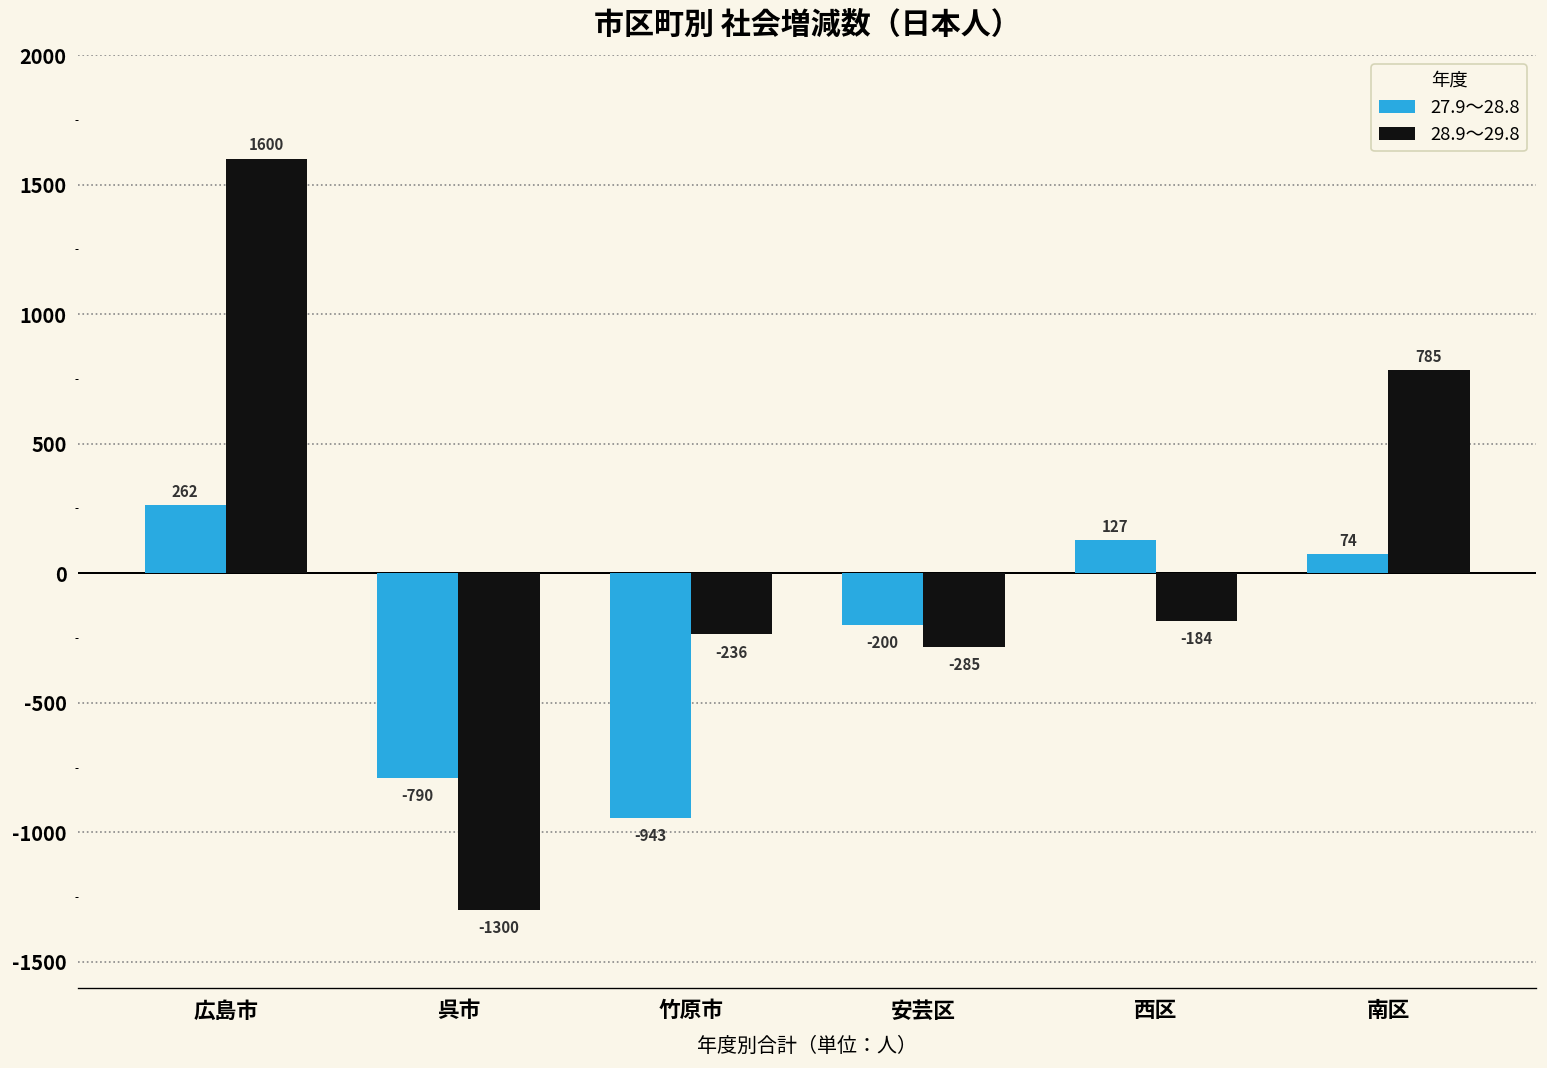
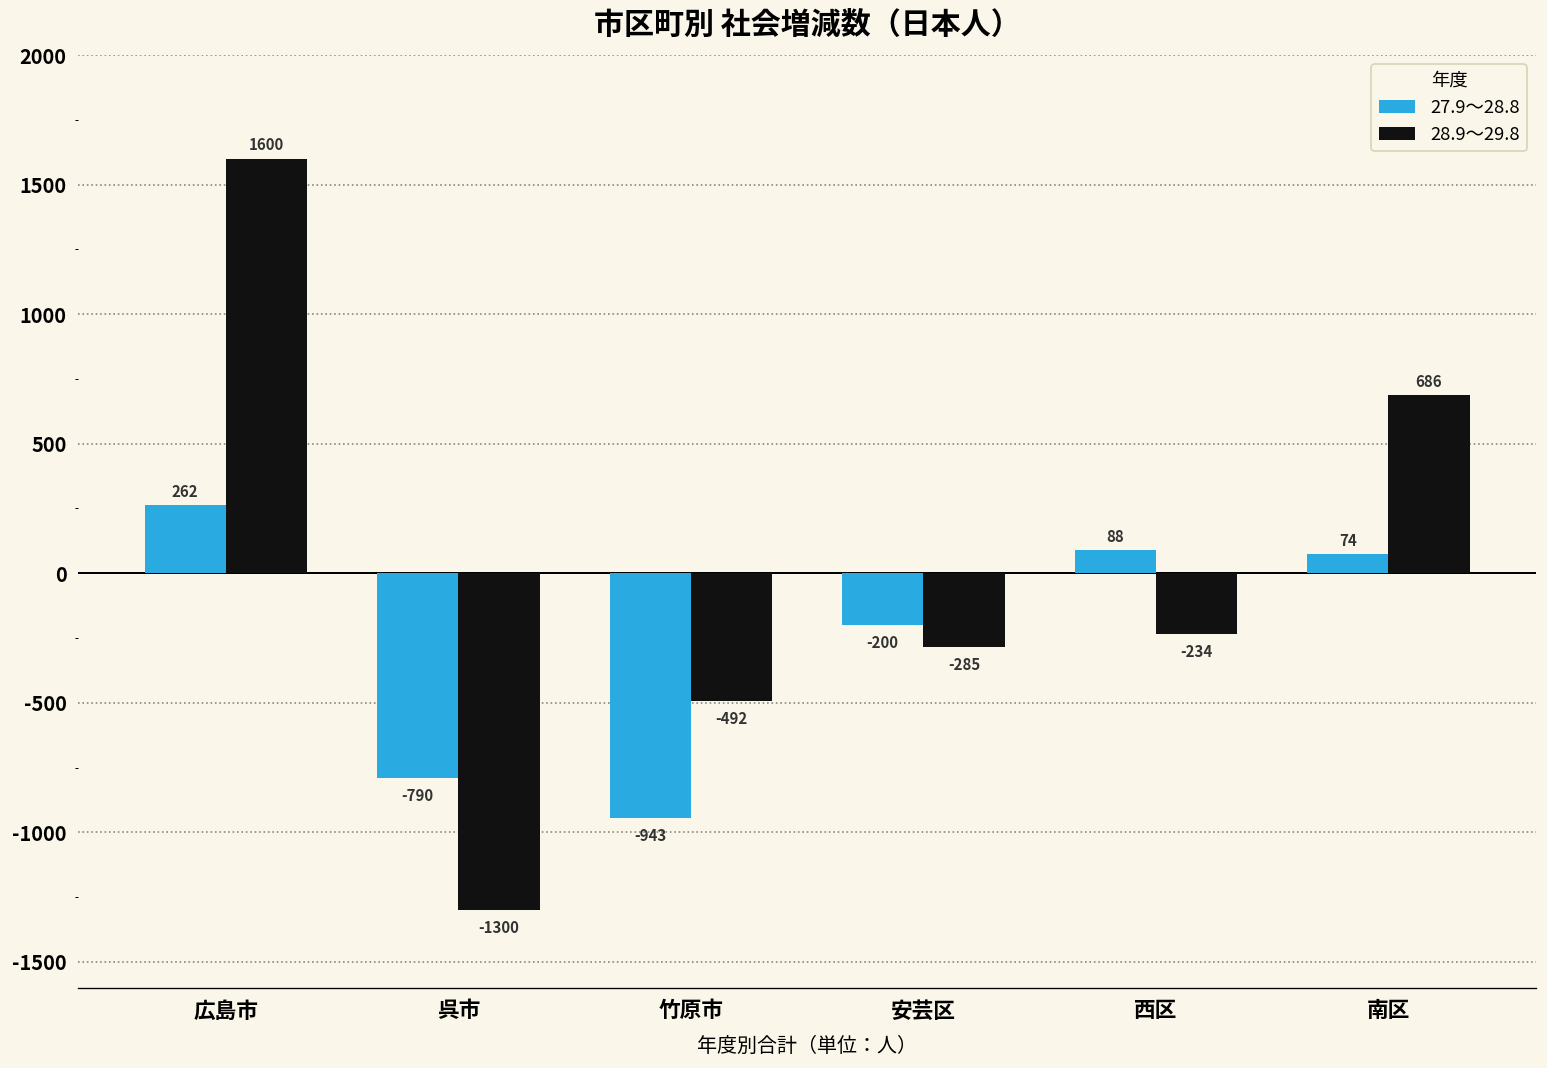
28.9～29.8, 竹原市: -236 -> -492
27.9～28.8, 西区: 127 -> 88
28.9～29.8, 西区: -184 -> -234
28.9～29.8, 南区: 785 -> 686
